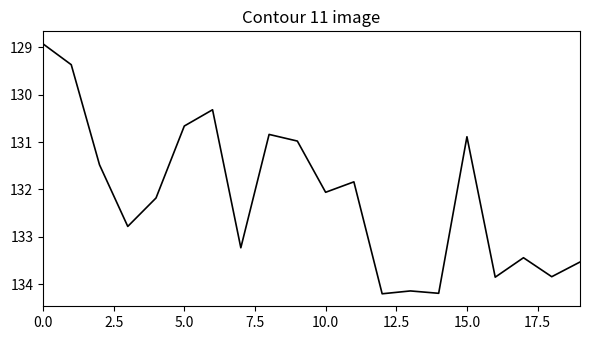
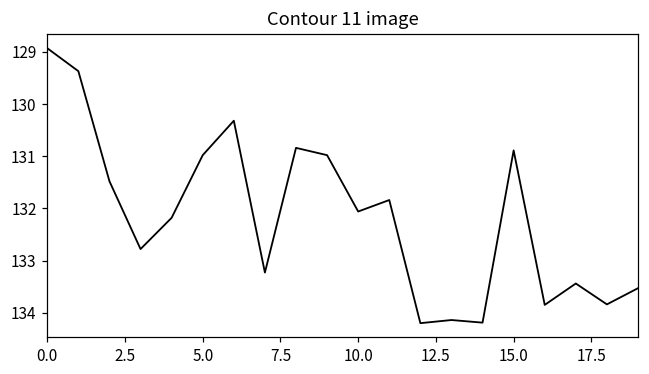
5.0: 130.7 -> 131.0
